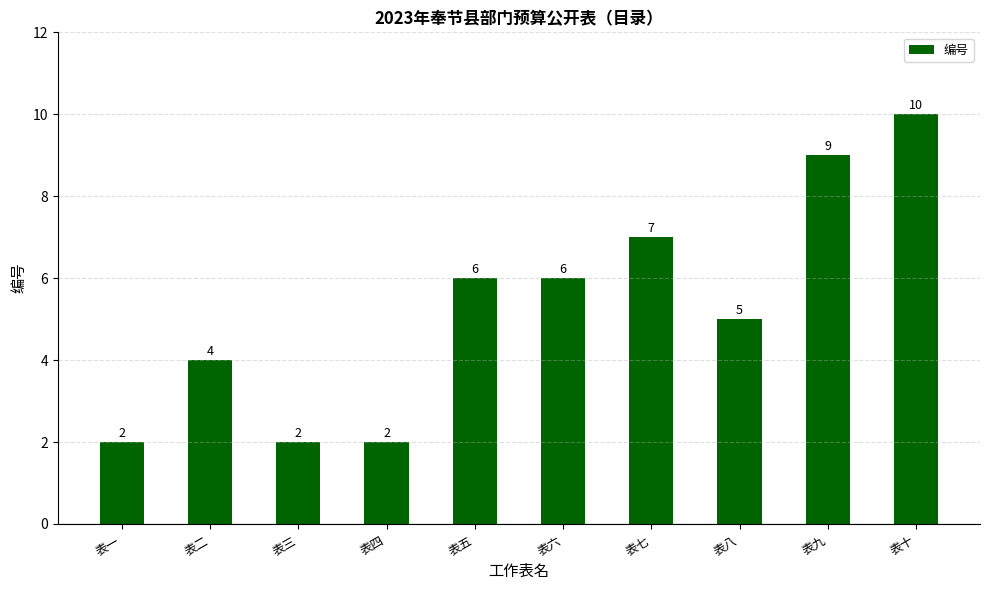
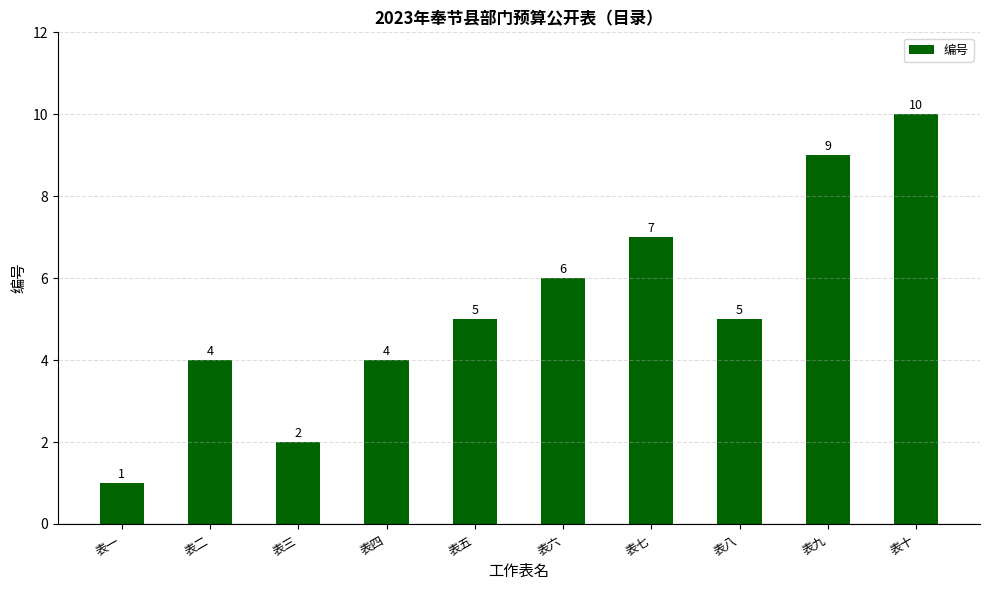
表一: 2 -> 1
表四: 2 -> 4
表五: 6 -> 5
